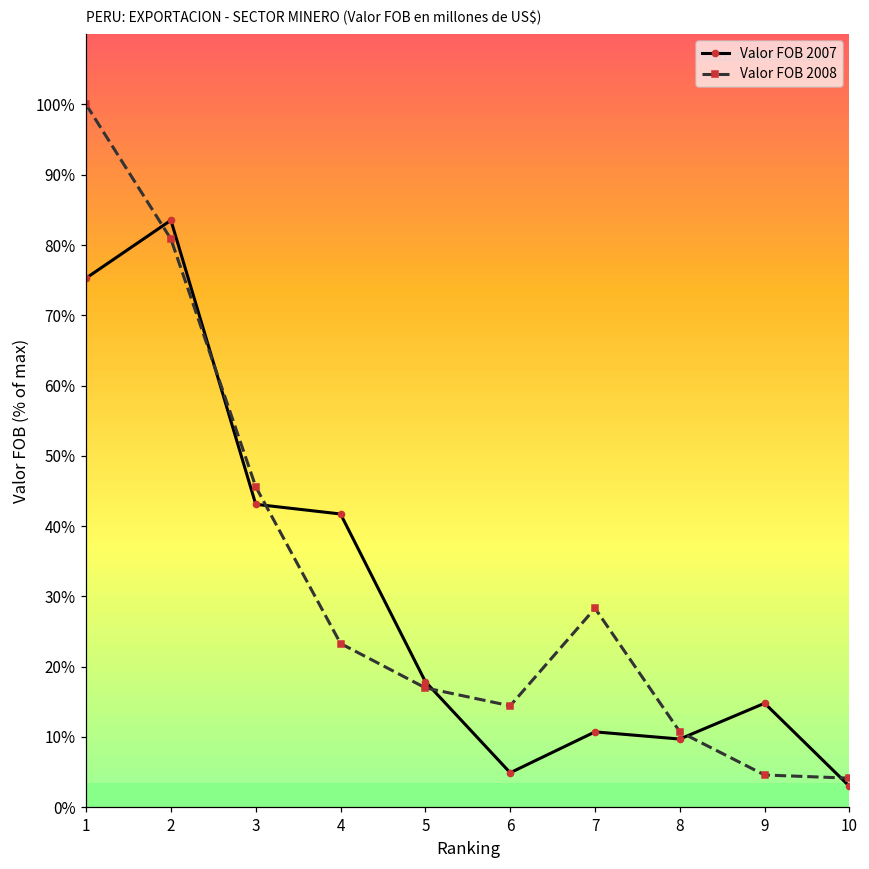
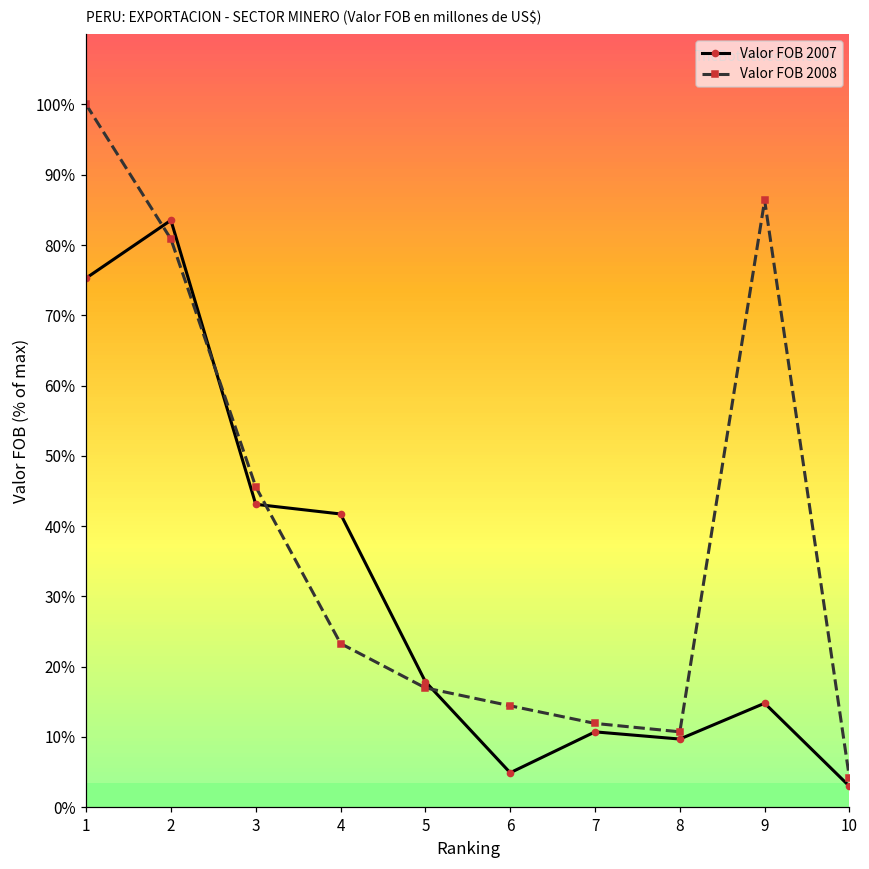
Valor FOB 2008, 7: 28% -> 12%
Valor FOB 2008, 9: 5% -> 86%
